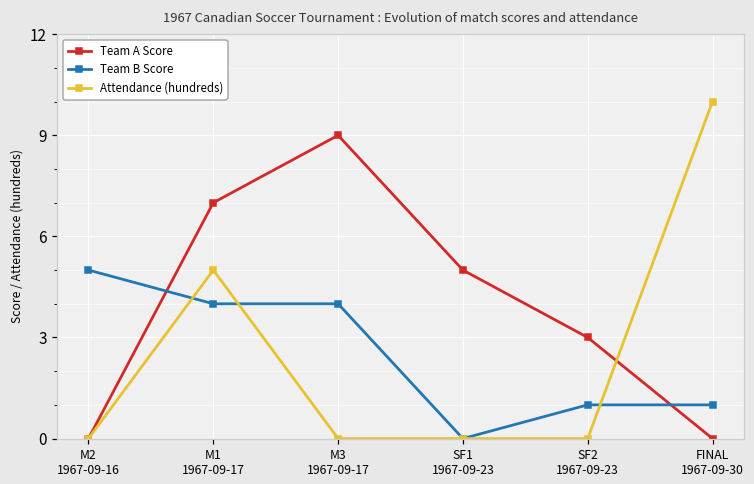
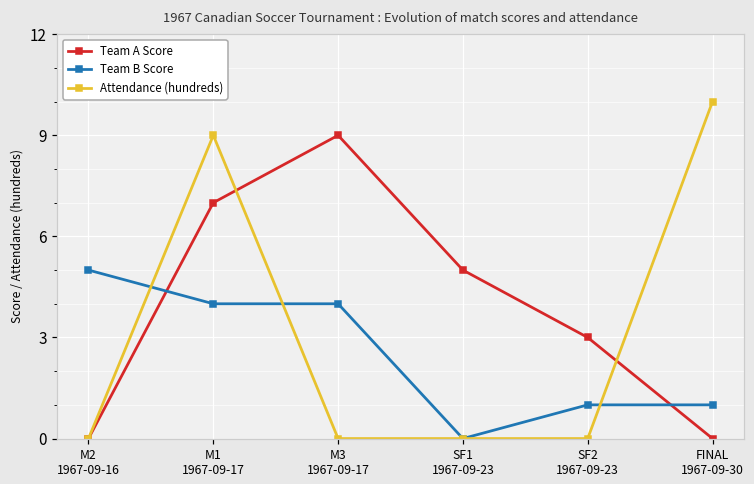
Attendance (hundreds), M1 1967-09-17: 5 -> 9
